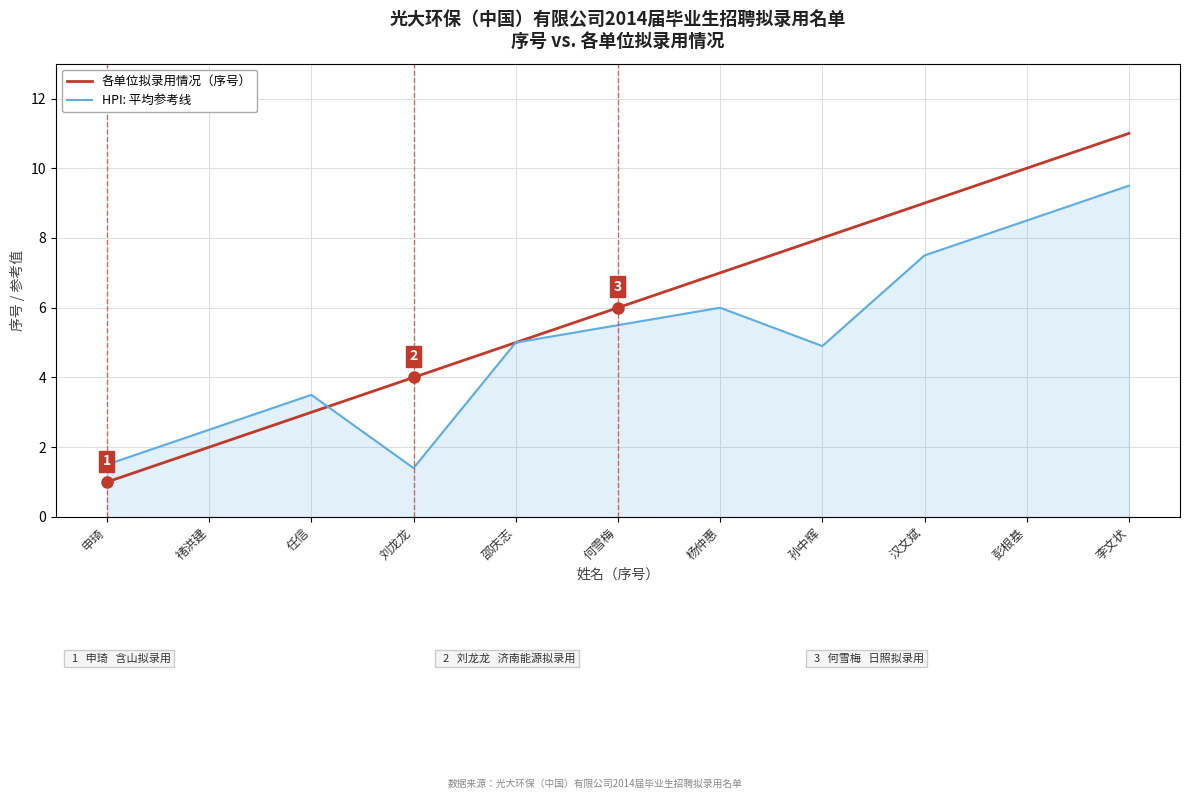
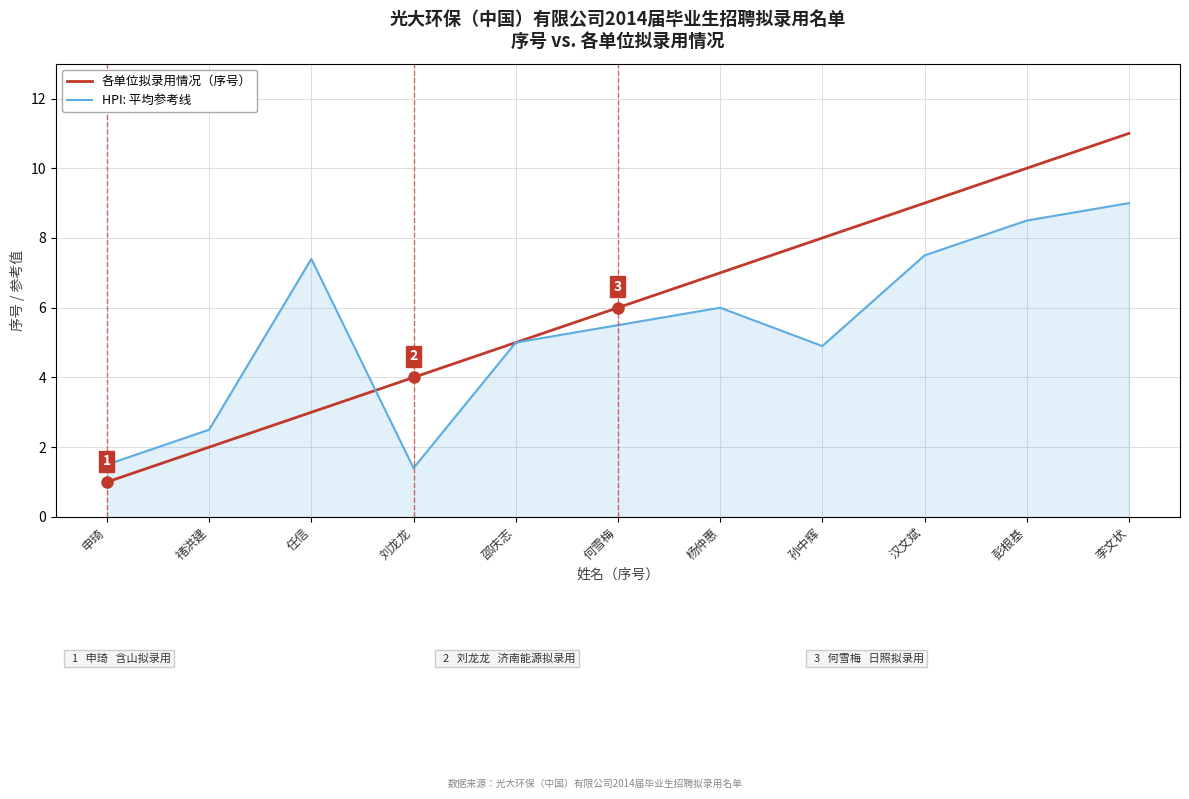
HPI: 平均参考线, 任信: 3.5 -> 7.4
HPI: 平均参考线, 李文状: 9.5 -> 9.0
